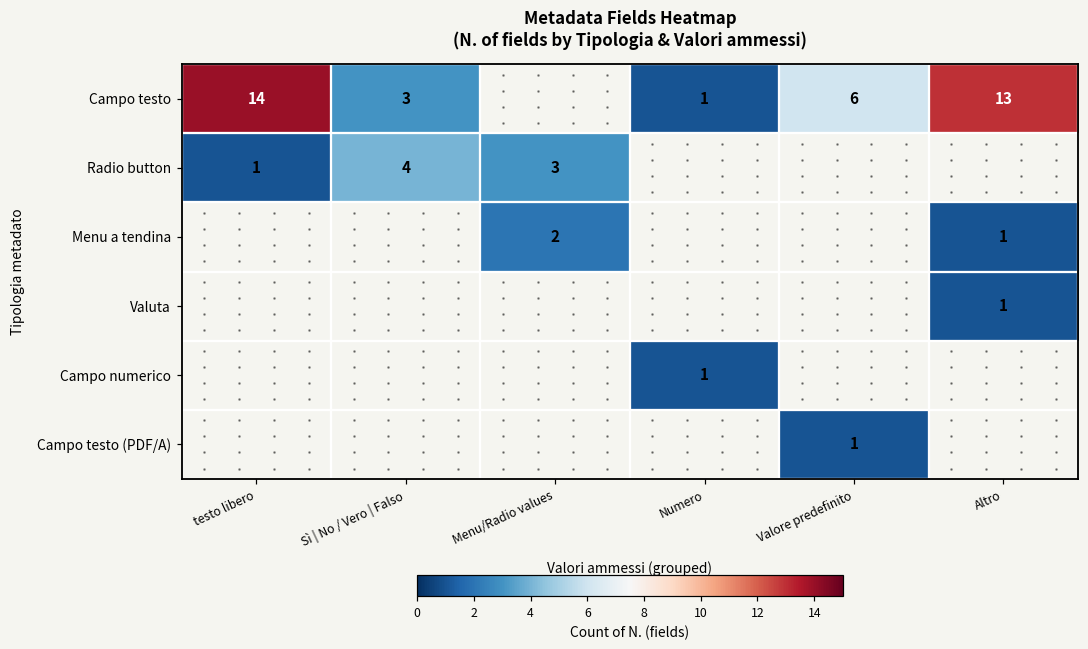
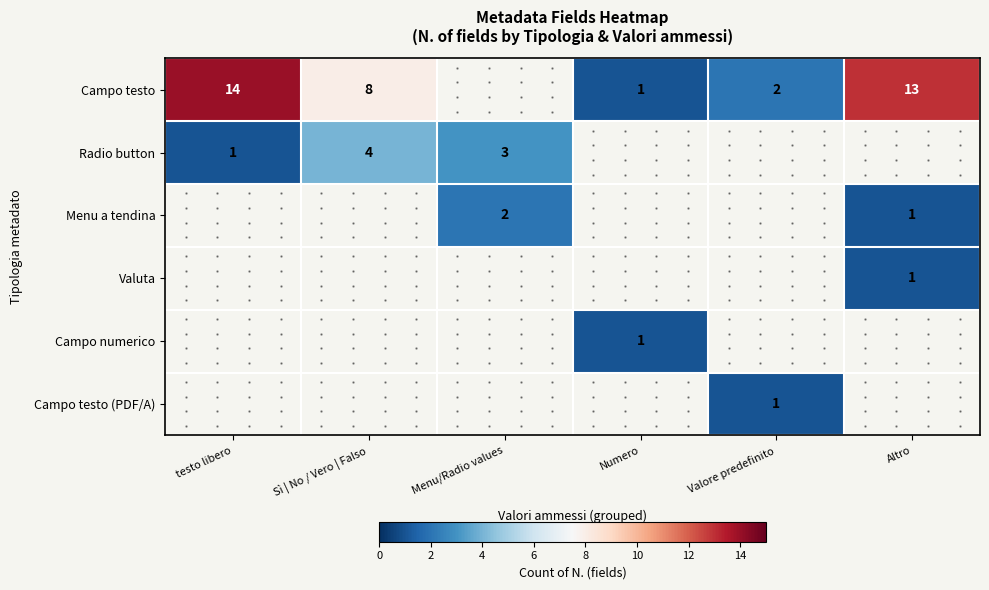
Campo testo, Sì | No / Vero | Falso: 3 -> 8
Campo testo, Valore predefinito: 6 -> 2
